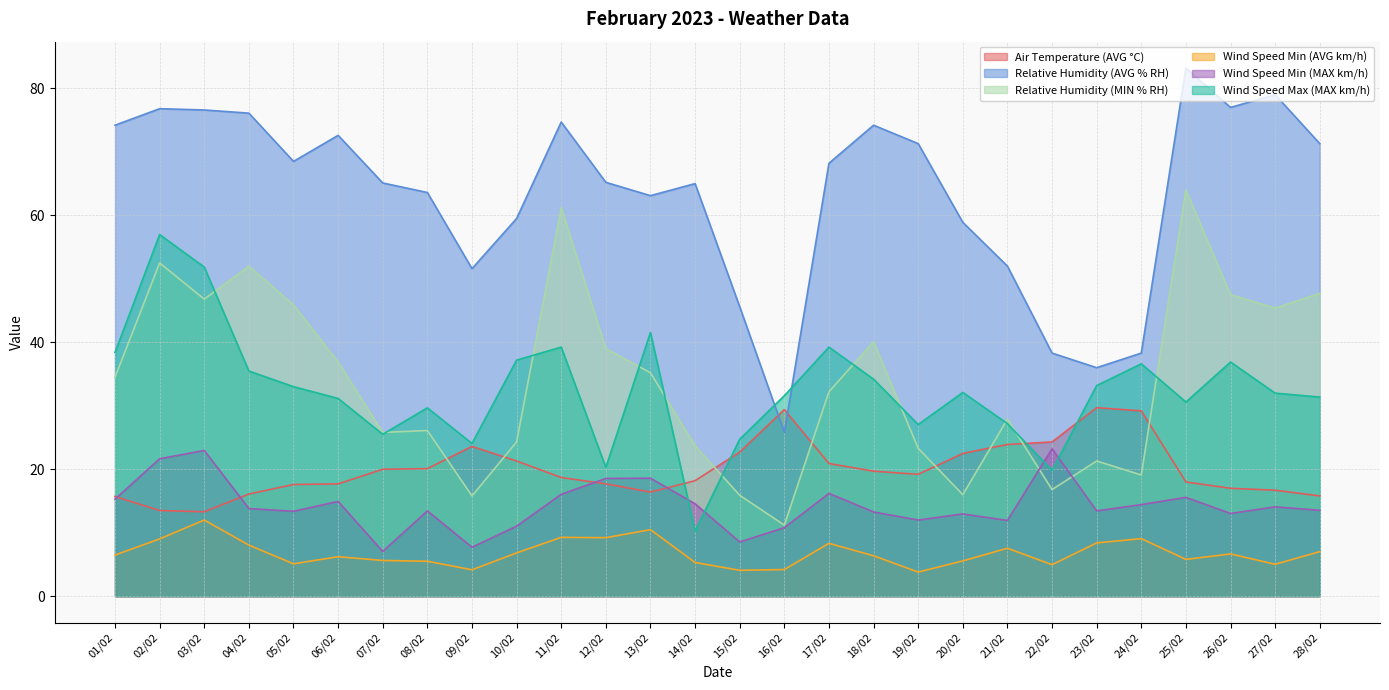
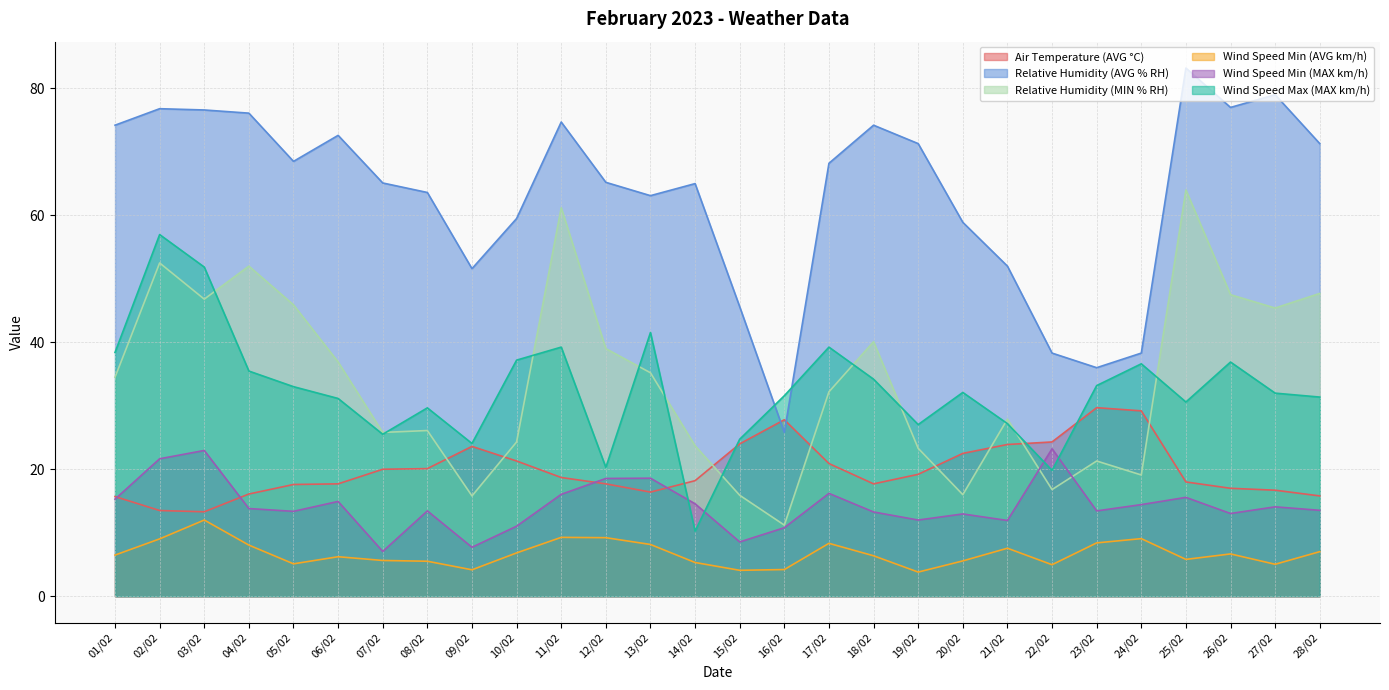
Wind Speed Min (AVG km/h), 13/02: 10 -> 8
Air Temperature (AVG °C), 15/02: 23 -> 24
Air Temperature (AVG °C), 16/02: 29 -> 28
Air Temperature (AVG °C), 18/02: 20 -> 18
